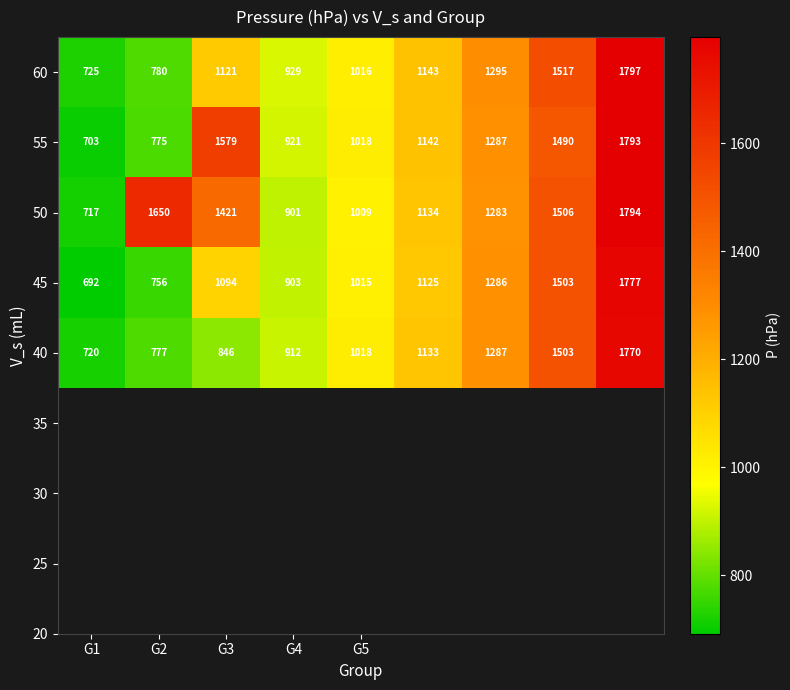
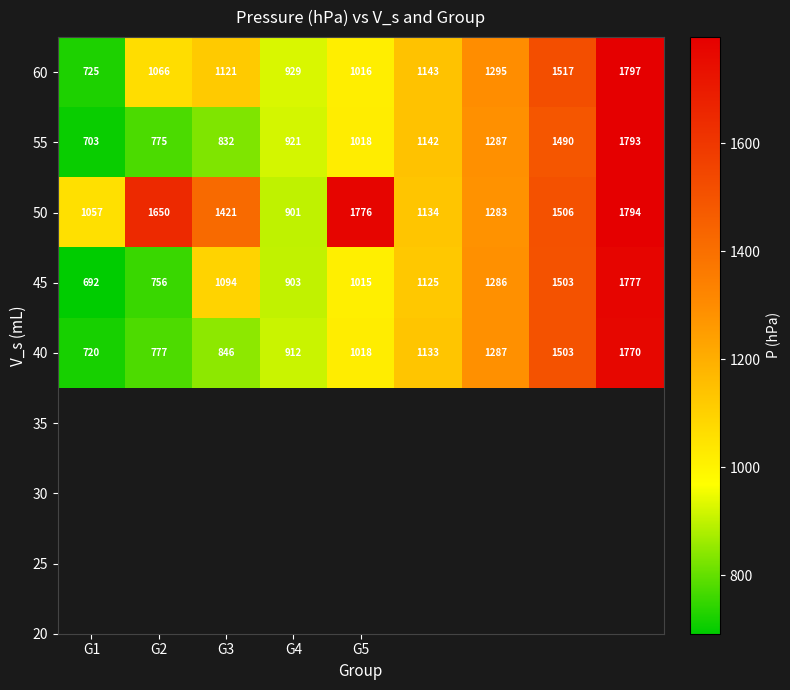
60, G2: 780 -> 1066
55, G3: 1579 -> 832
50, G1: 717 -> 1057
50, G5: 1009 -> 1776
